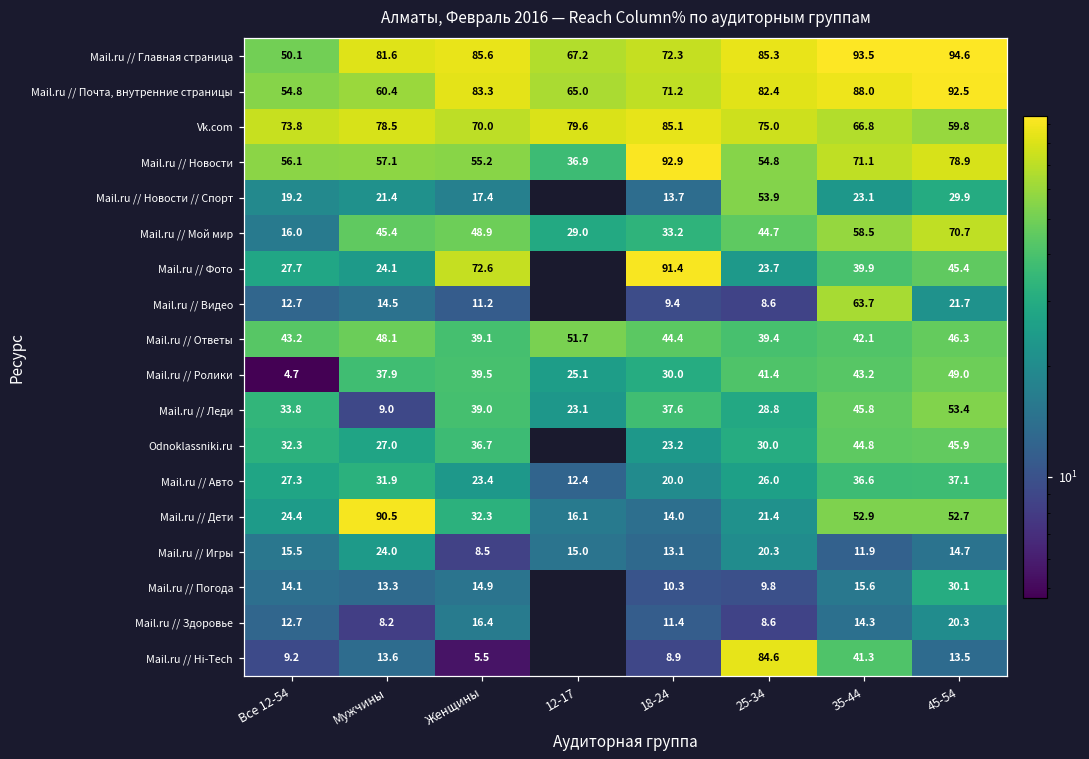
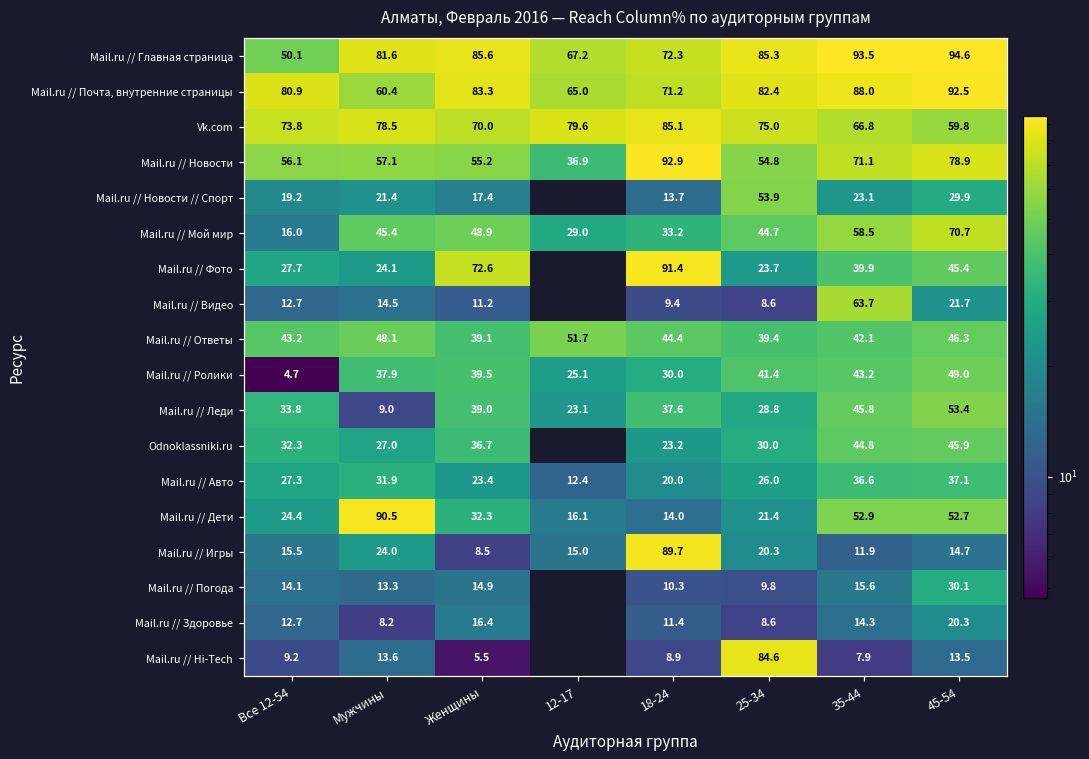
Mail.ru // Почта, внутренние страницы, Все 12-54: 54.8 -> 80.9
Mail.ru // Игры, 18-24: 13.1 -> 89.7
Mail.ru // Hi-Tech, 35-44: 41.3 -> 7.9
